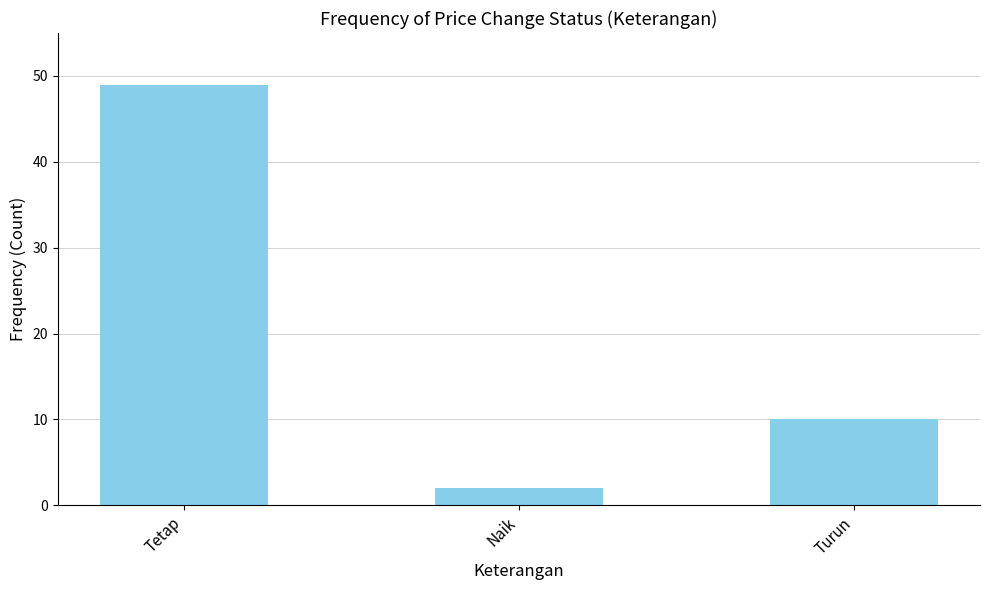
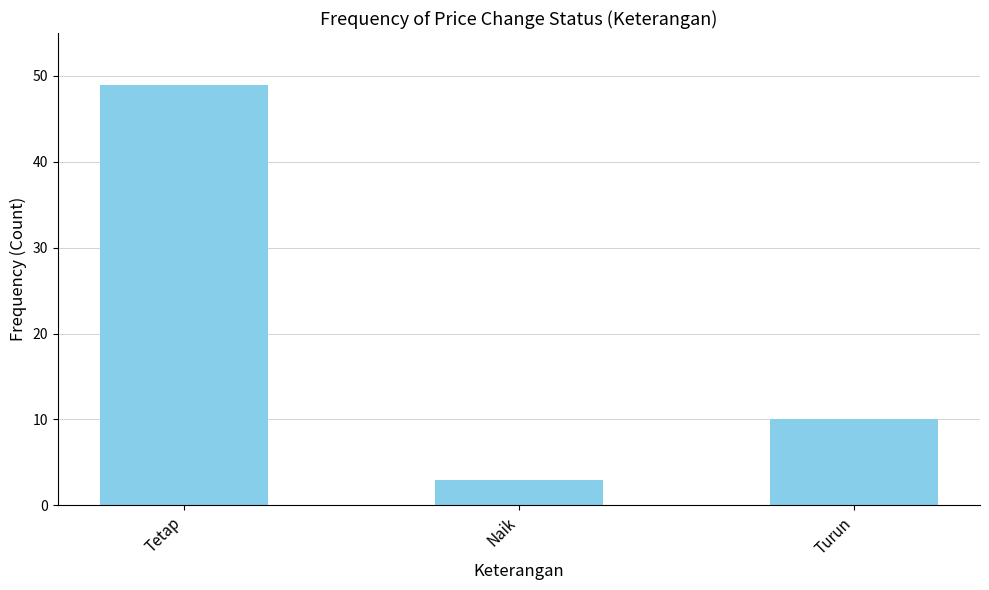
Naik: 2 -> 3
